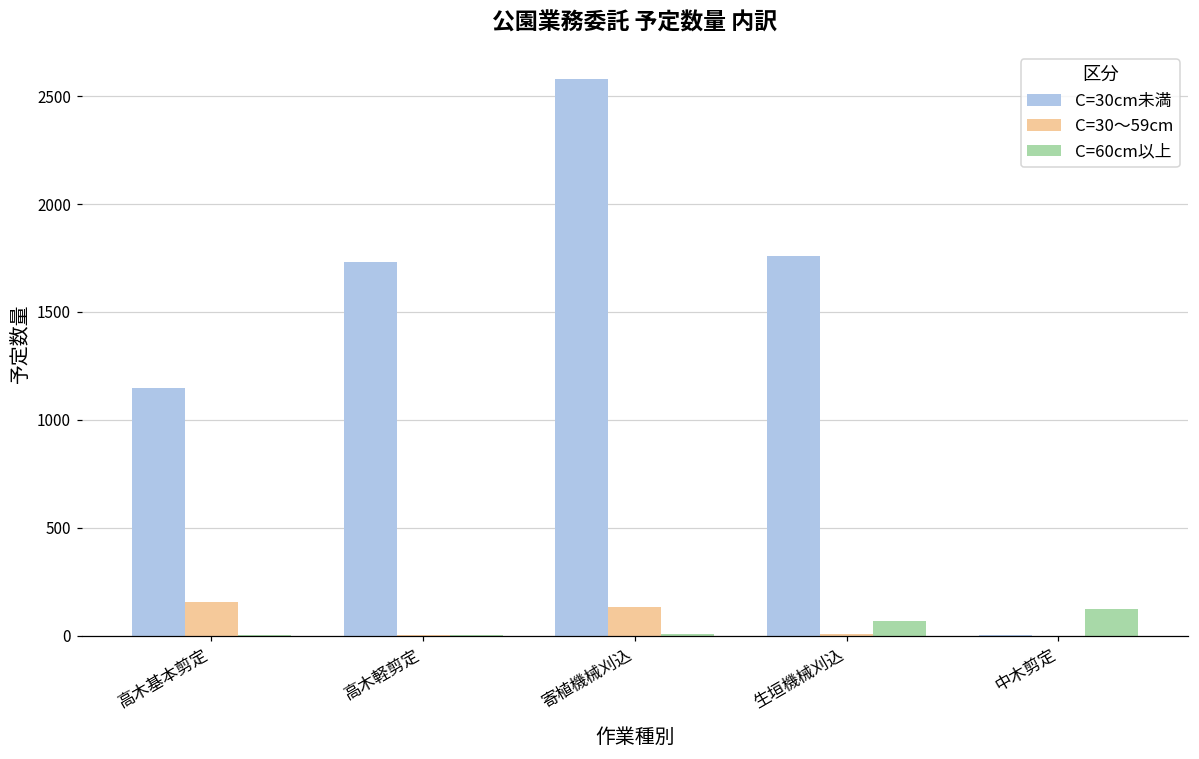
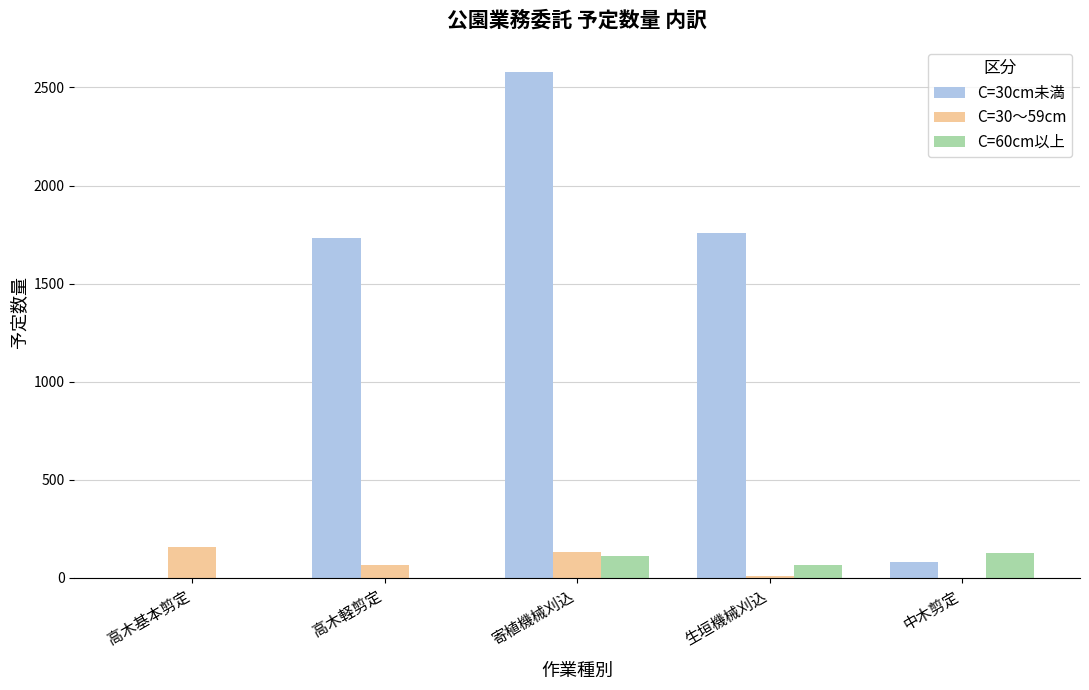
C=30cm未満, 高木基本剪定: 1150 -> 0
C=30～59cm, 高木軽剪定: 0 -> 60
C=60cm以上, 寄植機械刈込: 10 -> 110
C=30cm未満, 中木剪定: 0 -> 80
